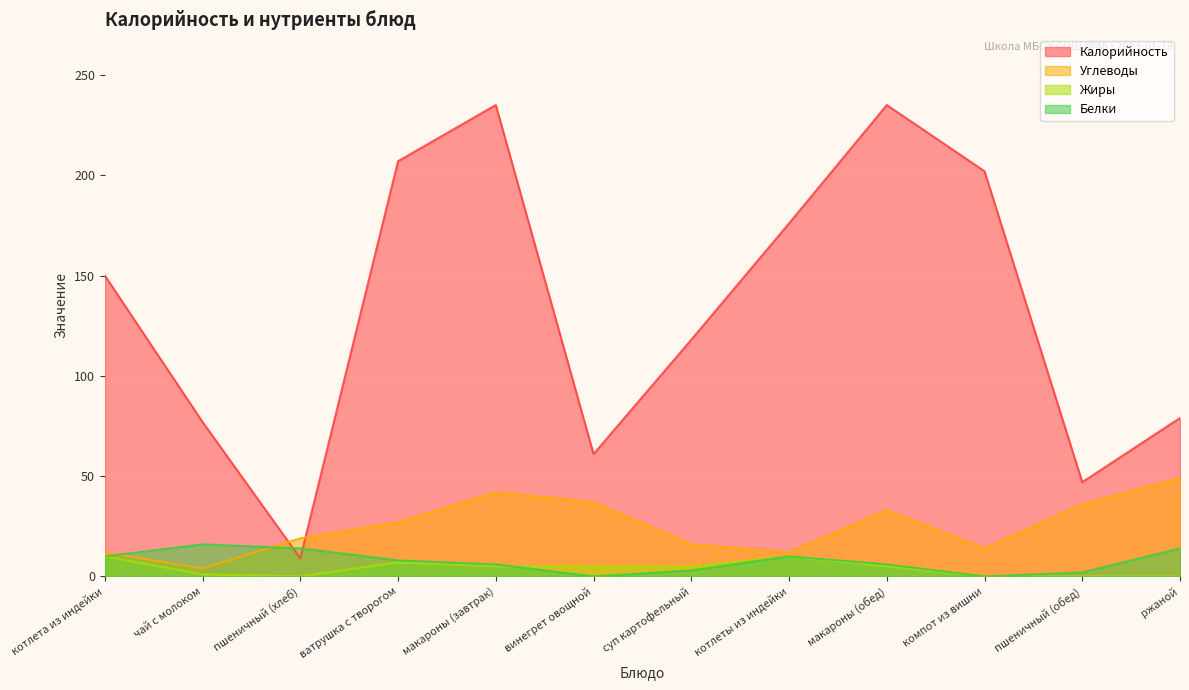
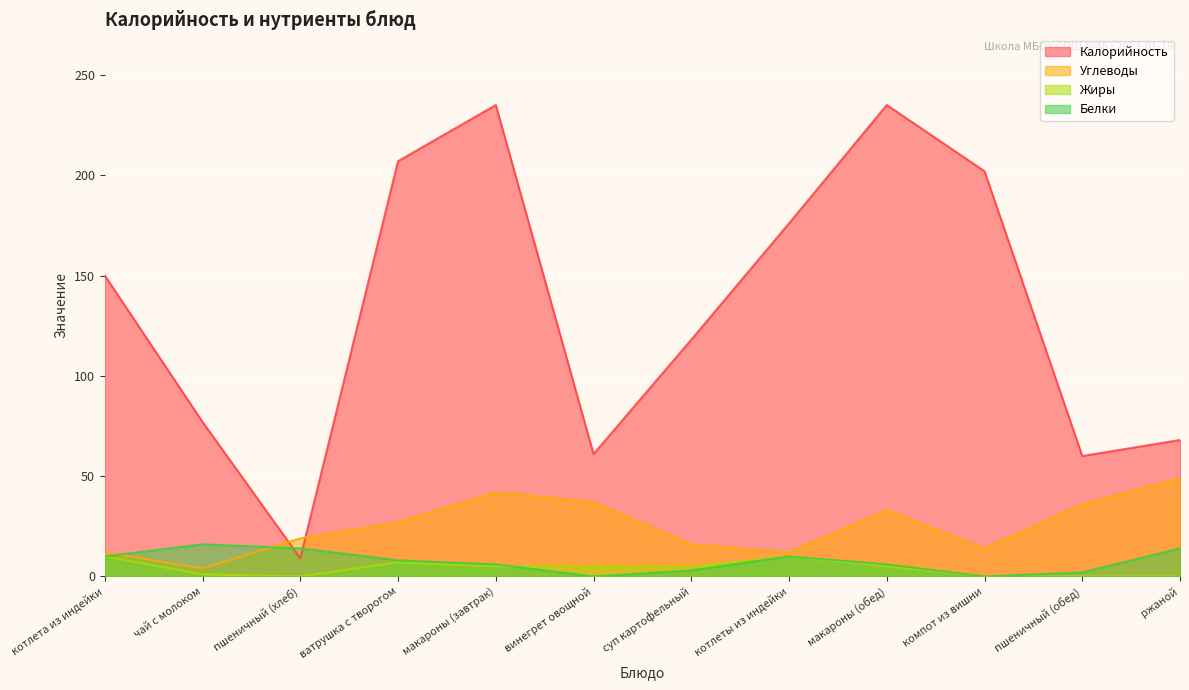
Калорийность, пшеничный (обед): 47 -> 60
Калорийность, ржаной: 79 -> 68
